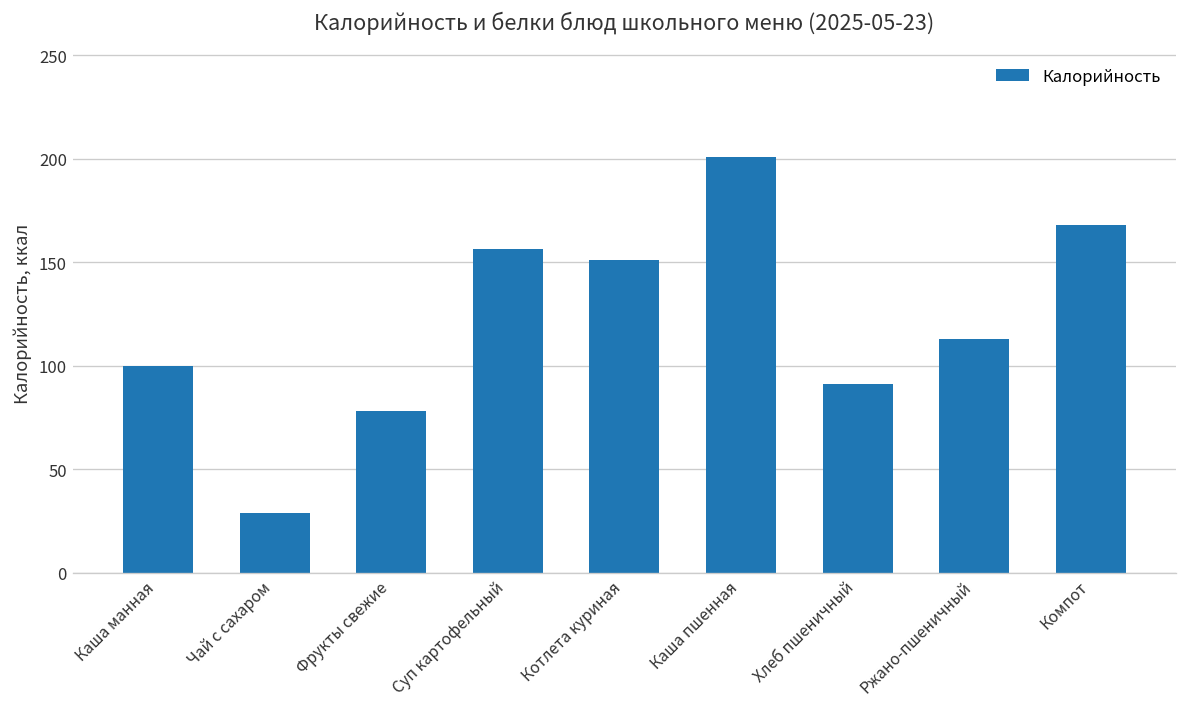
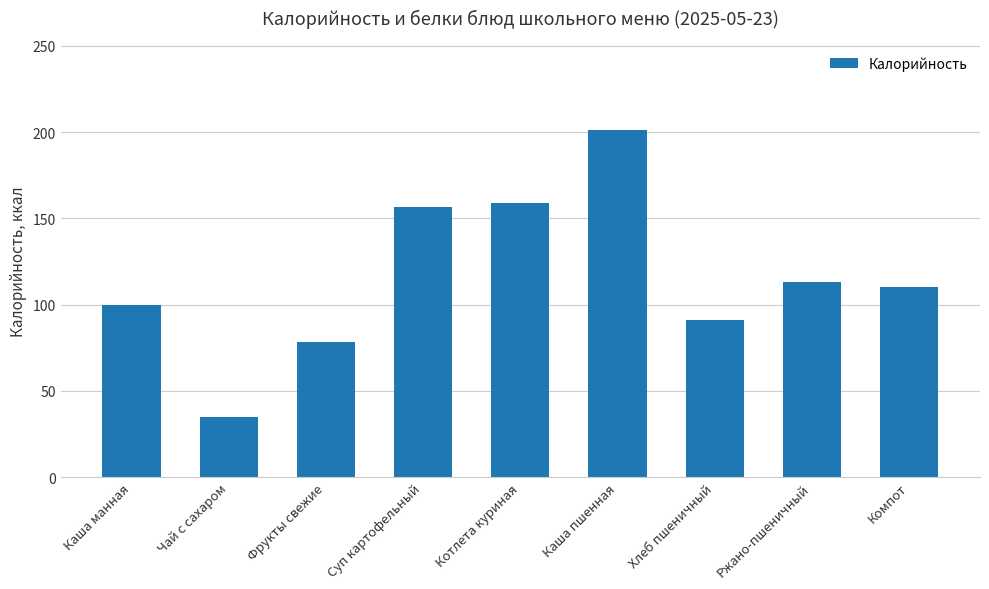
Чай с сахаром: 29 -> 35
Котлета куриная: 151 -> 159
Компот: 168 -> 110
